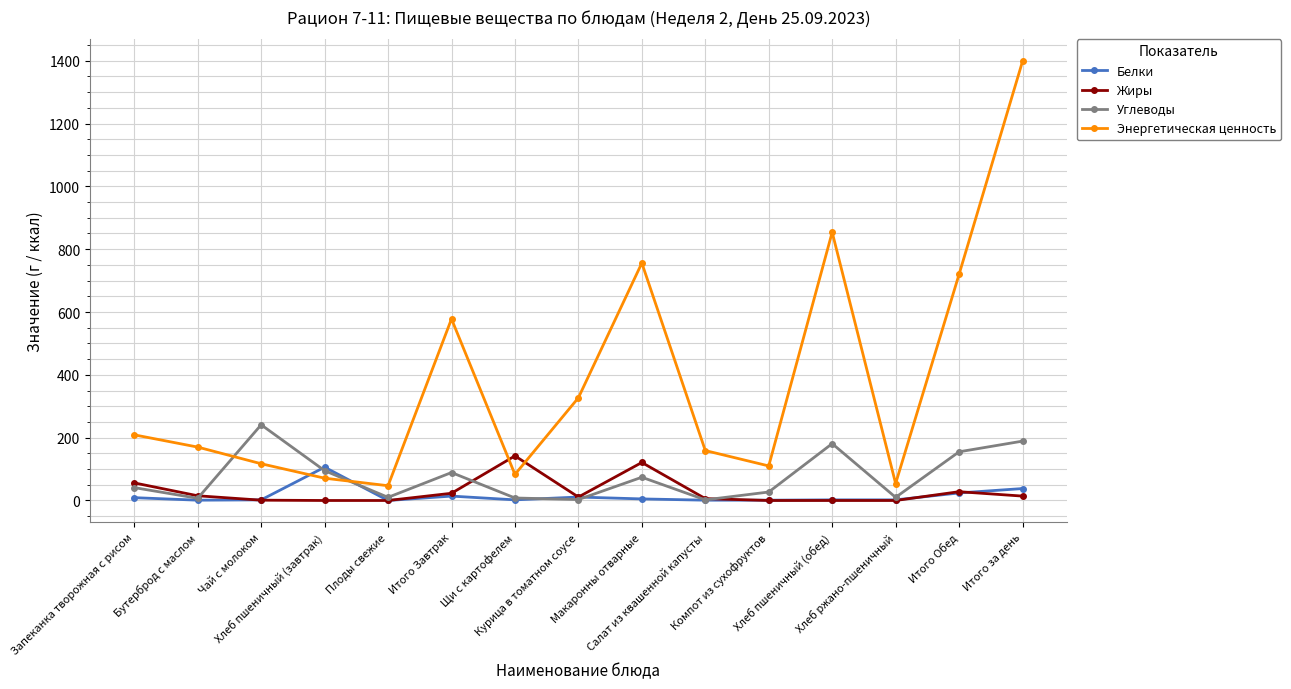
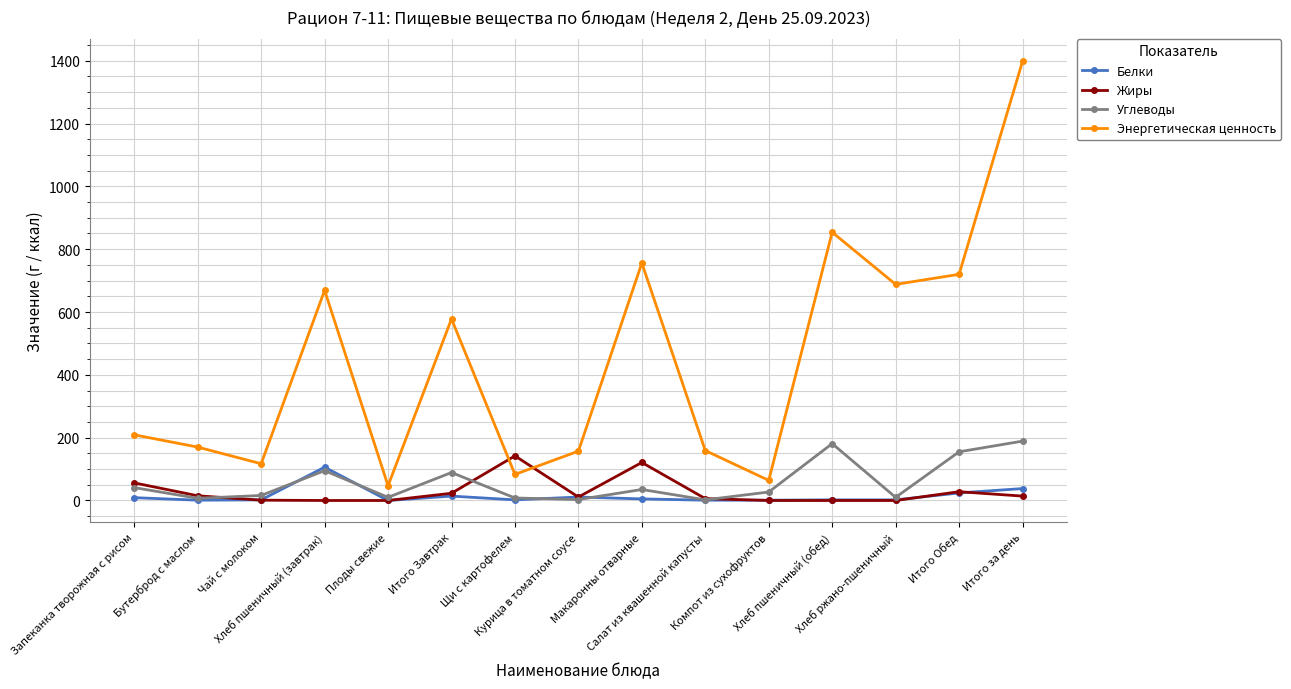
Углеводы, Чай с молоком: 240 -> 20
Энергетическая ценность, Хлеб пшеничный (завтрак): 70 -> 670
Энергетическая ценность, Курица в томатном соусе: 330 -> 160
Углеводы, Макаронны отварные: 70 -> 40
Энергетическая ценность, Компот из сухофруктов: 110 -> 60
Энергетическая ценность, Хлеб ржано-пшеничный: 50 -> 690
